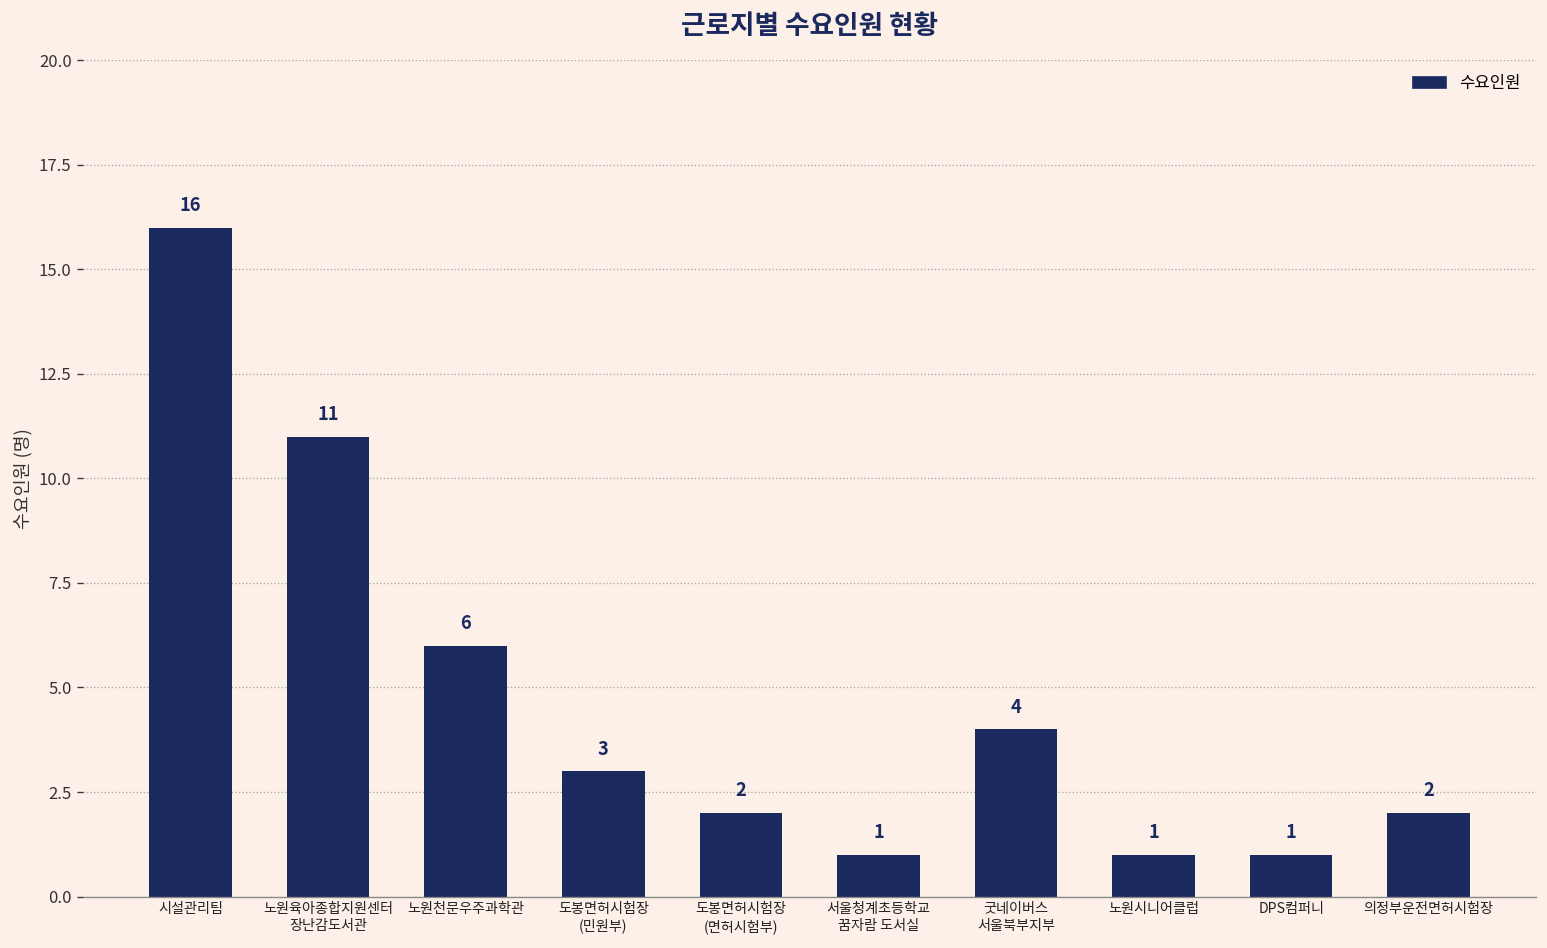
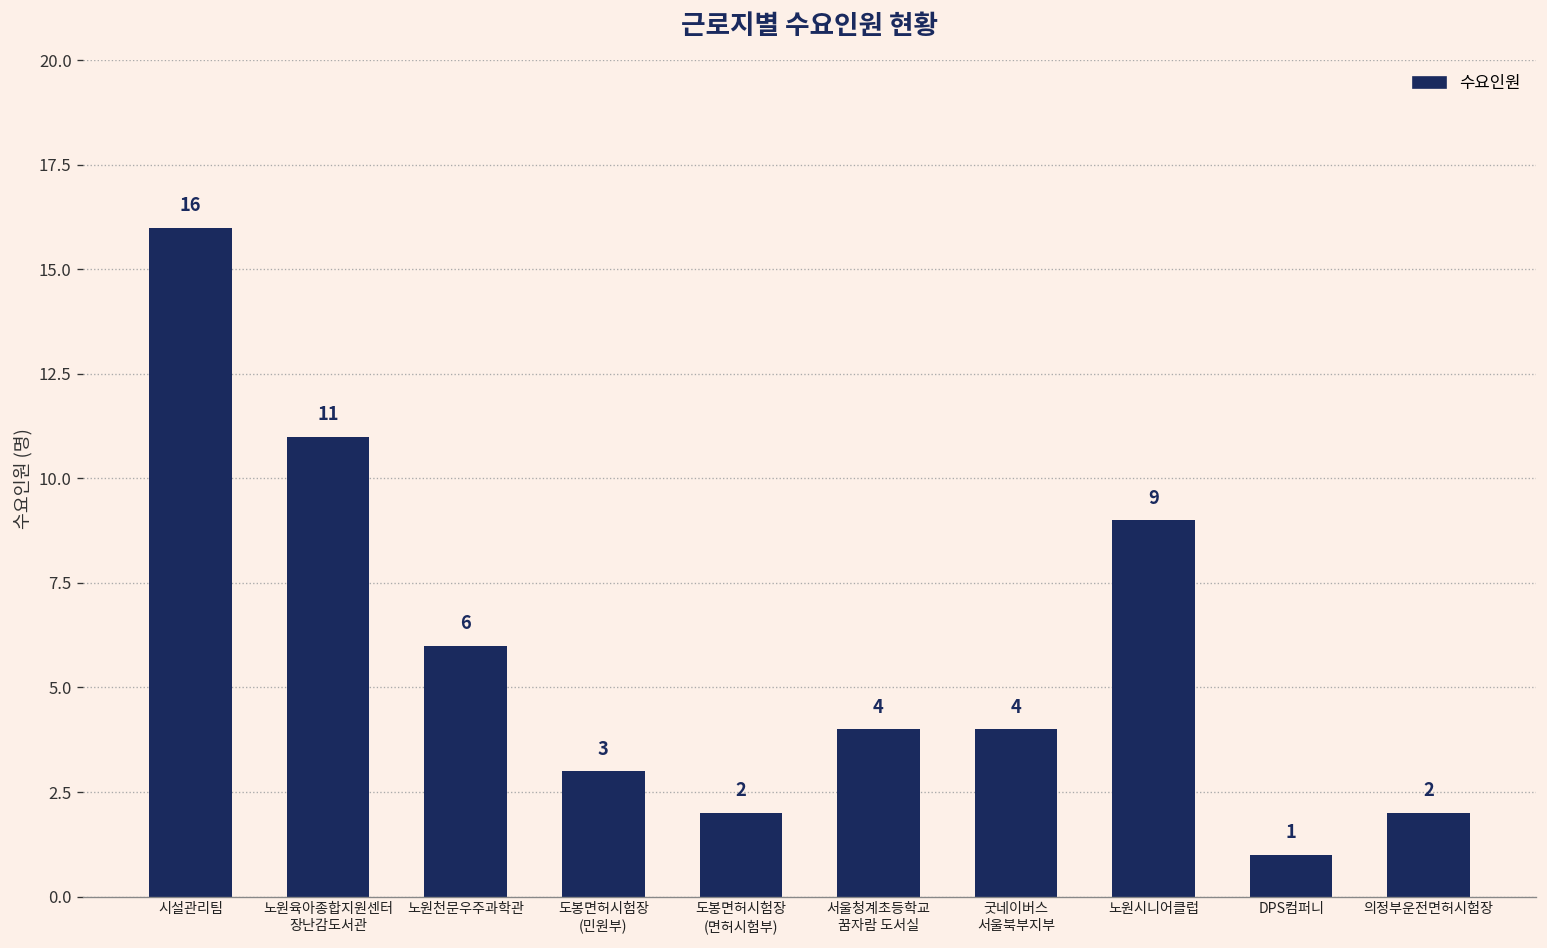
서울청계초등학교 꿈자람 도서실: 1 -> 4
노원시니어클럽: 1 -> 9
